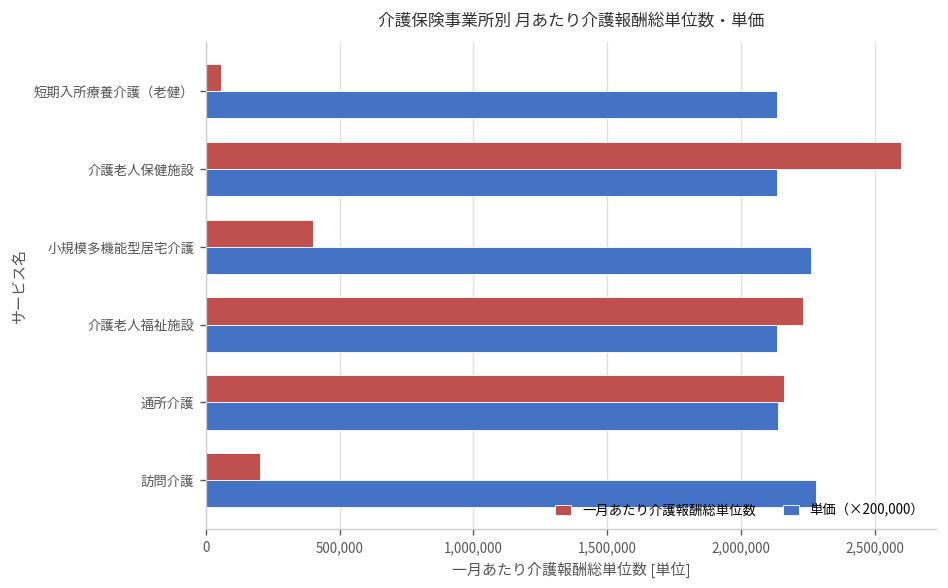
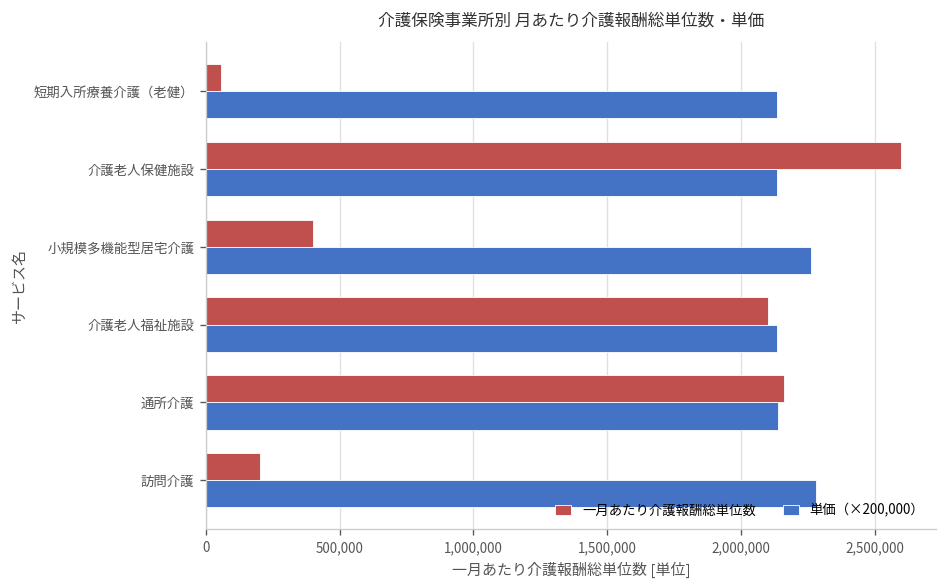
一月あたり介護報酬総単位数, 介護老人福祉施設: 2,230,000 -> 2,100,000
